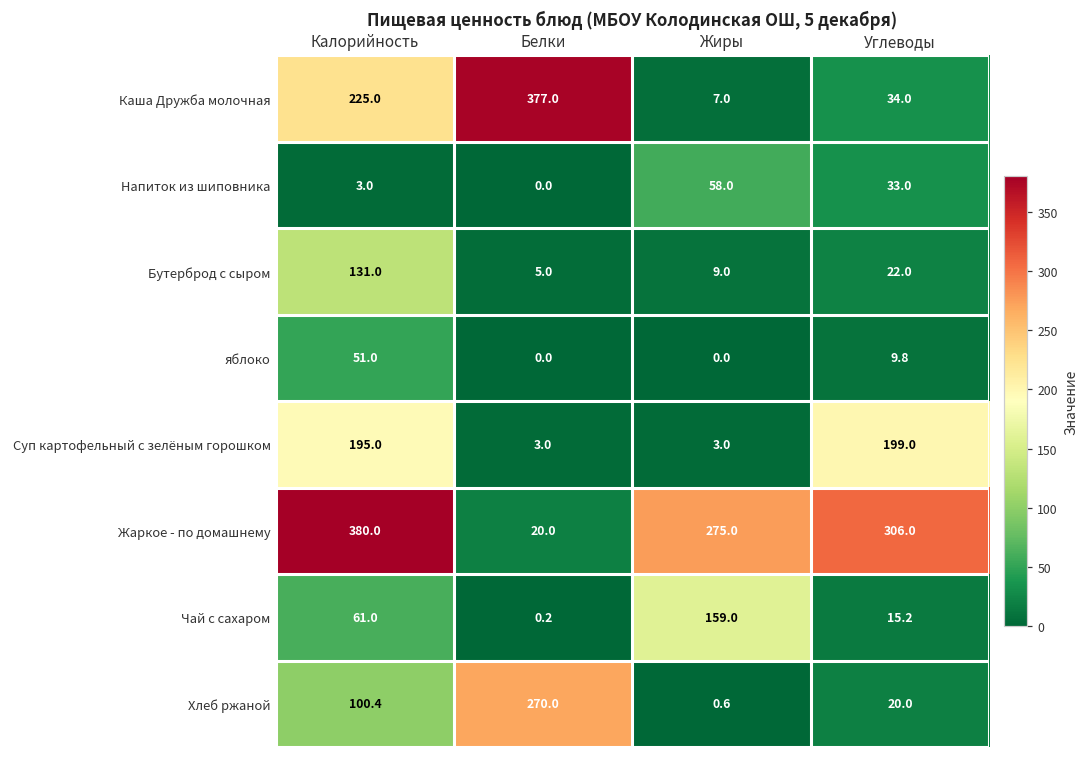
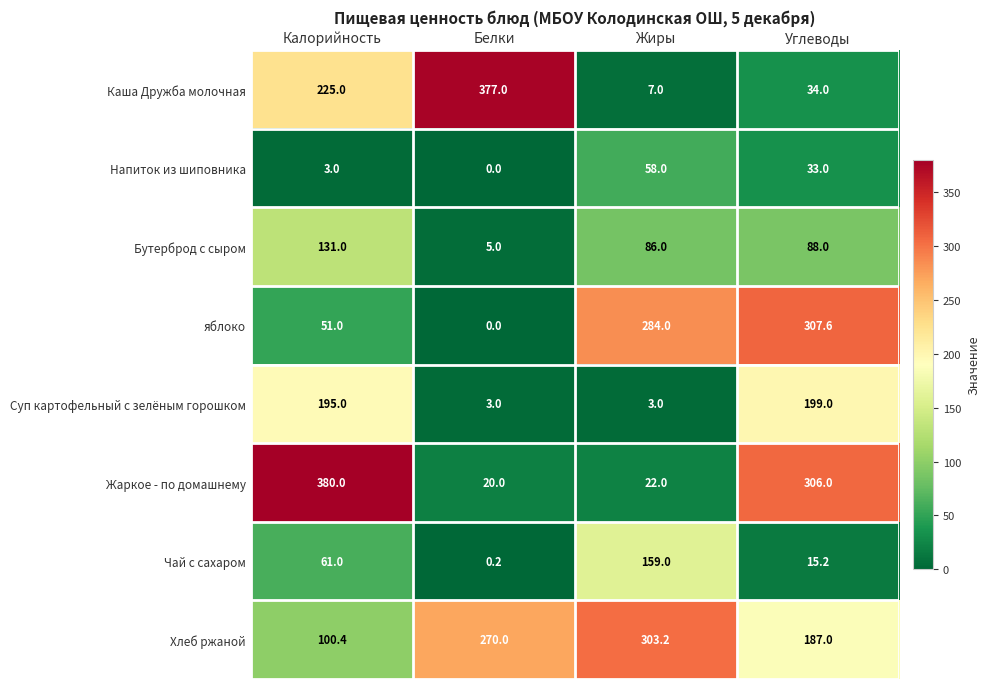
Бутерброд с сыром, Жиры: 9.0 -> 86.0
Бутерброд с сыром, Углеводы: 22.0 -> 88.0
яблоко, Жиры: 0.0 -> 284.0
яблоко, Углеводы: 9.8 -> 307.6
Жаркое - по домашнему, Жиры: 275.0 -> 22.0
Хлеб ржаной, Жиры: 0.6 -> 303.2
Хлеб ржаной, Углеводы: 20.0 -> 187.0
